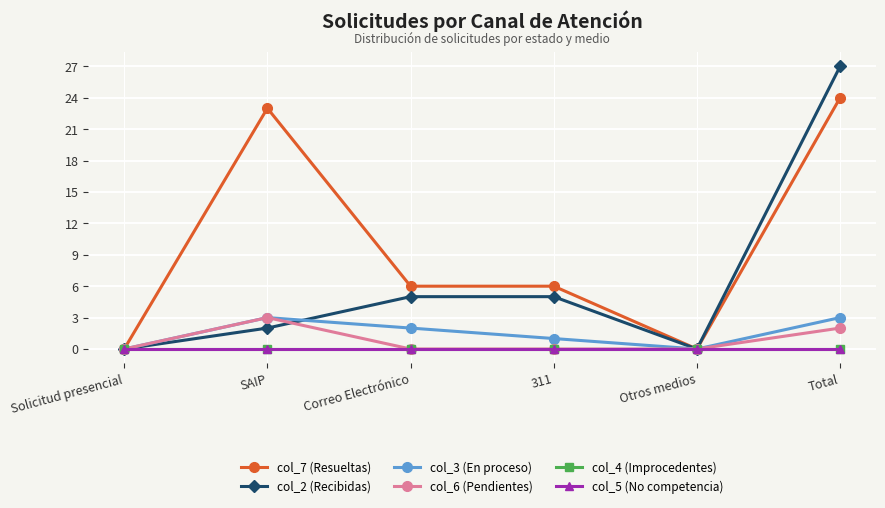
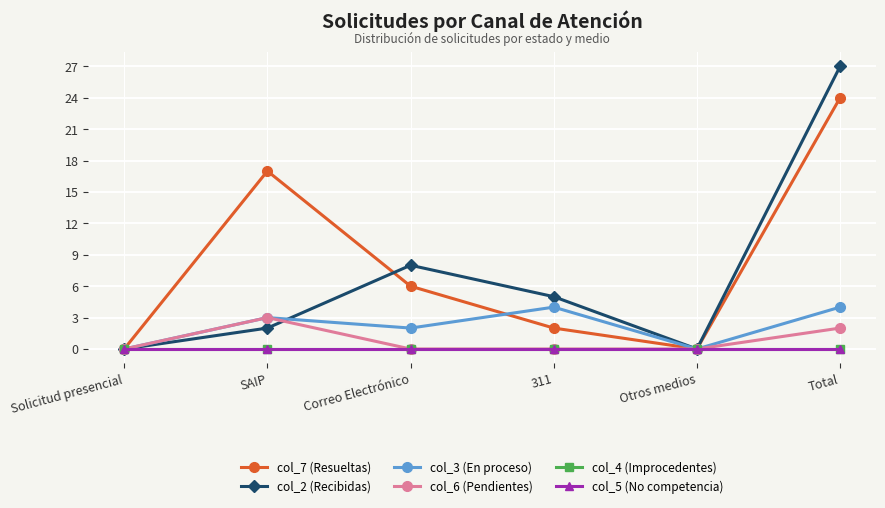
col_7 (Resueltas), SAIP: 23 -> 17
col_2 (Recibidas), Correo Electrónico: 5 -> 8
col_7 (Resueltas), 311: 6 -> 2
col_3 (En proceso), 311: 1 -> 4
col_3 (En proceso), Total: 3 -> 4
